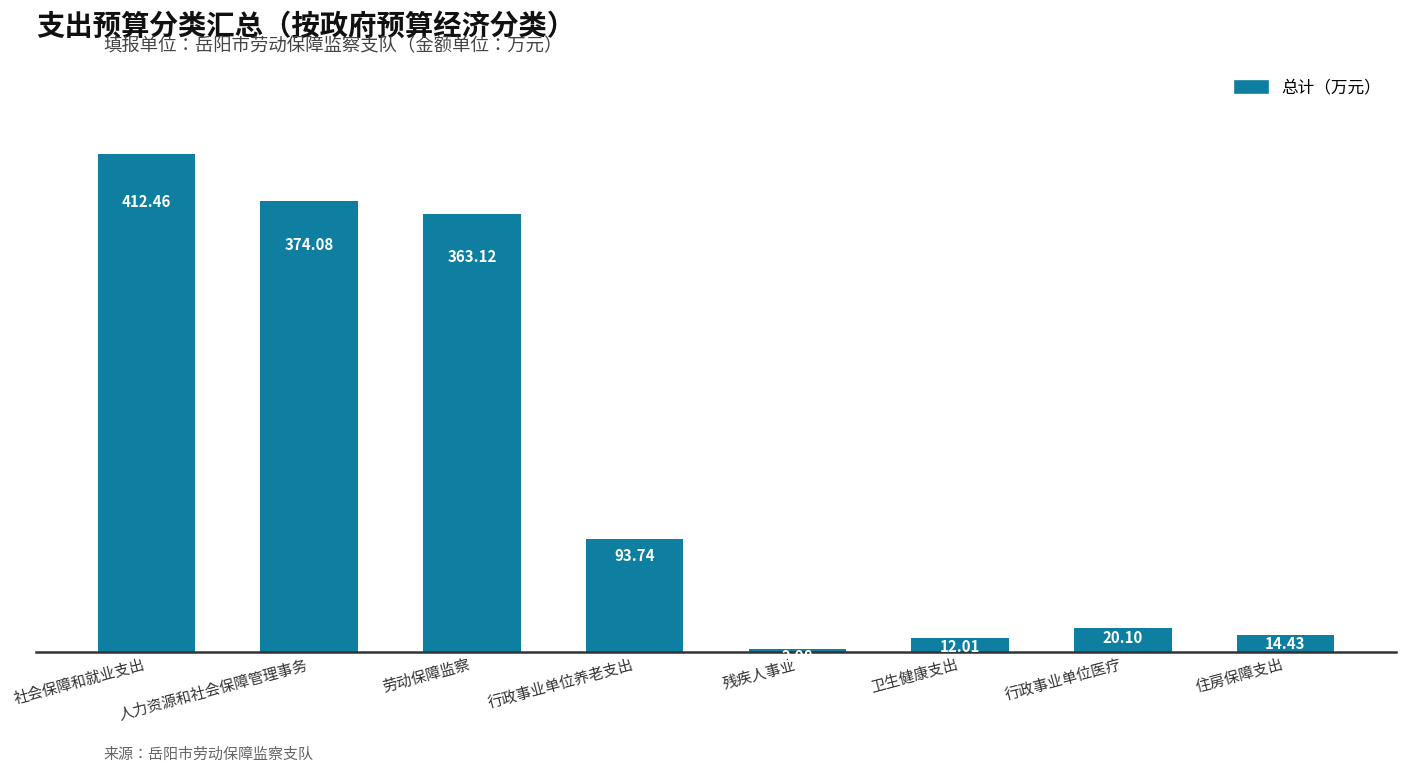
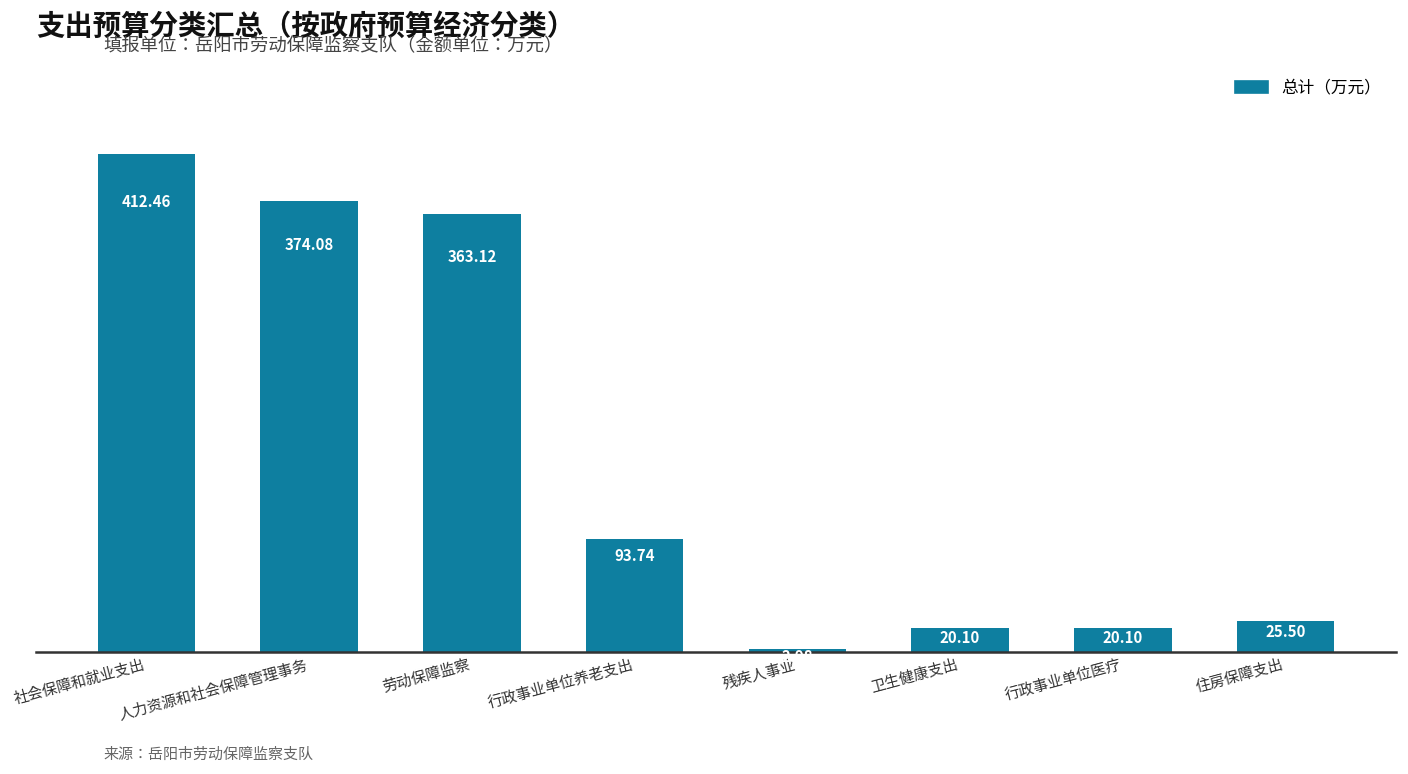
卫生健康支出: 12.01 -> 20.10
住房保障支出: 14.43 -> 25.50
